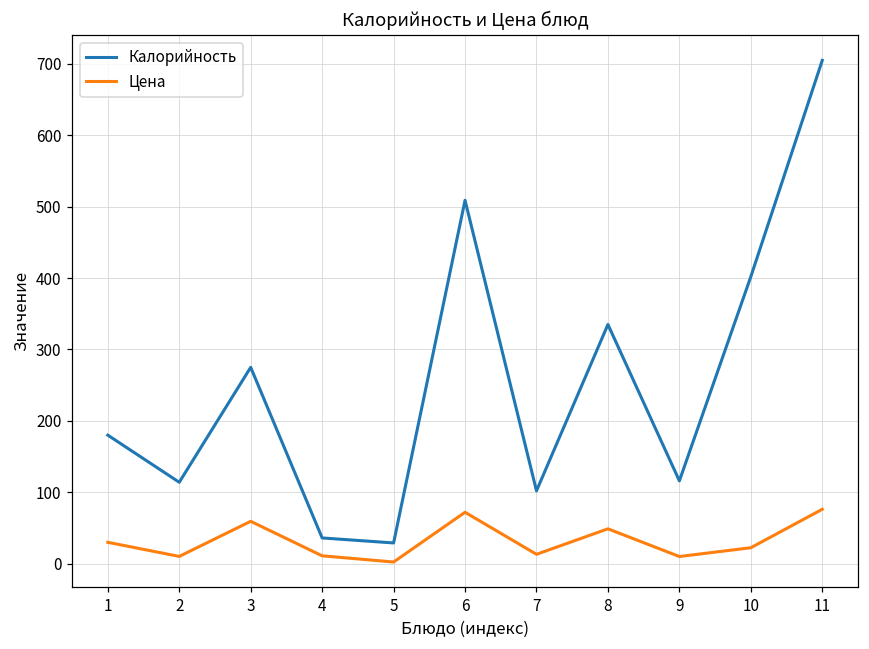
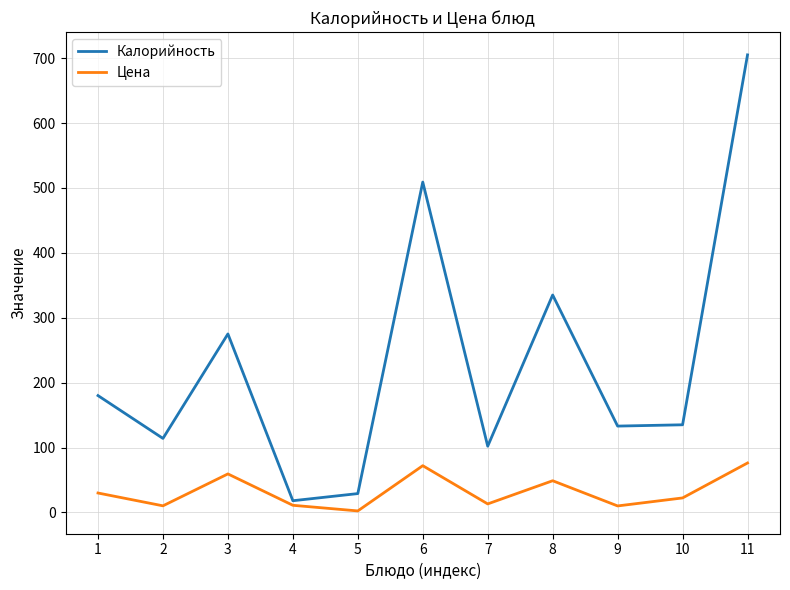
Калорийность, 4: 40 -> 20
Калорийность, 9: 120 -> 130
Калорийность, 10: 400 -> 140
